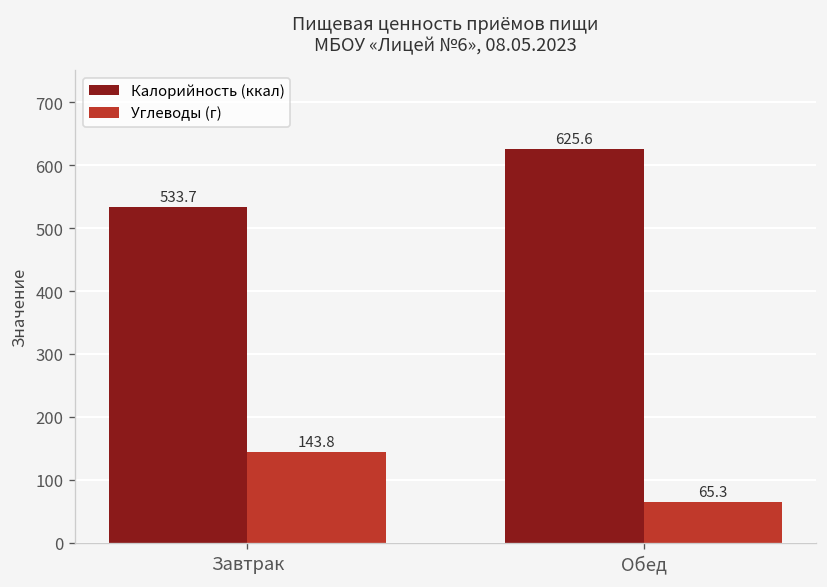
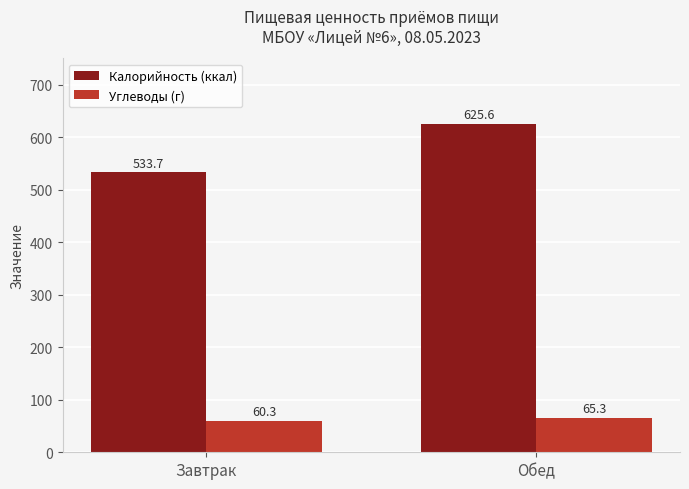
Углеводы (г), Завтрак: 143.8 -> 60.3
